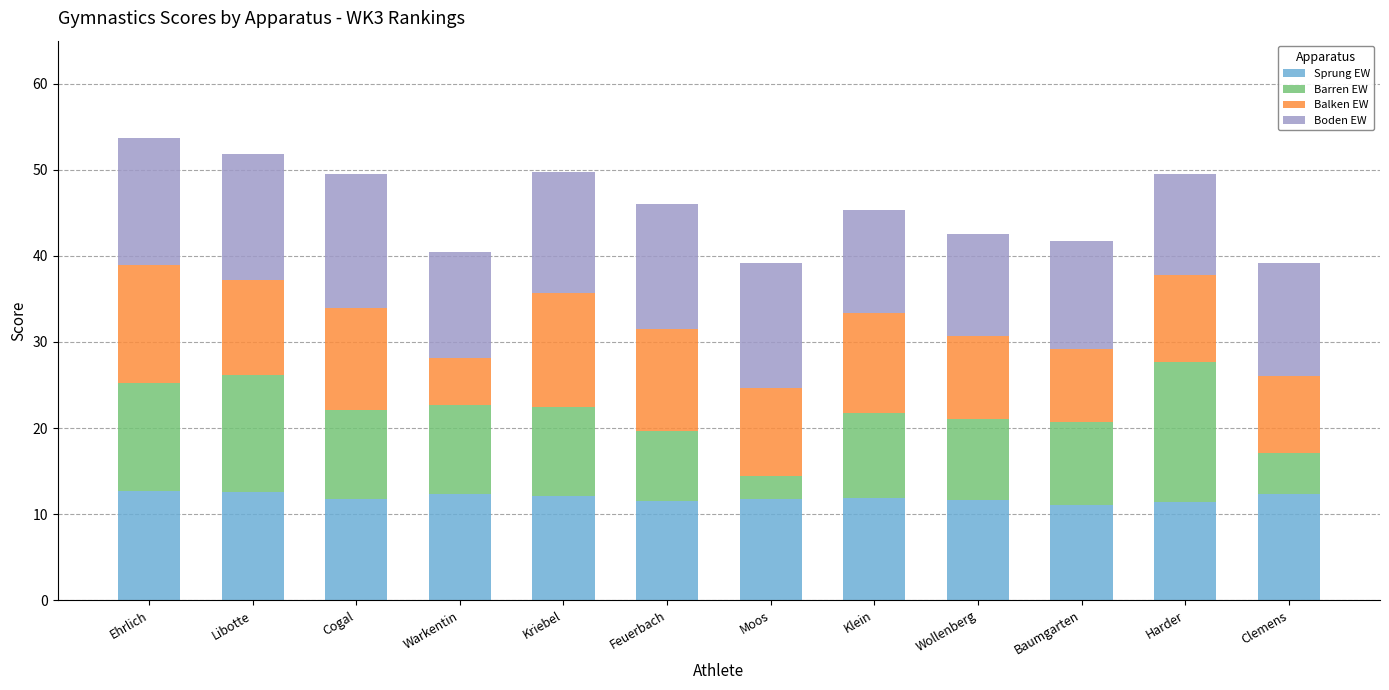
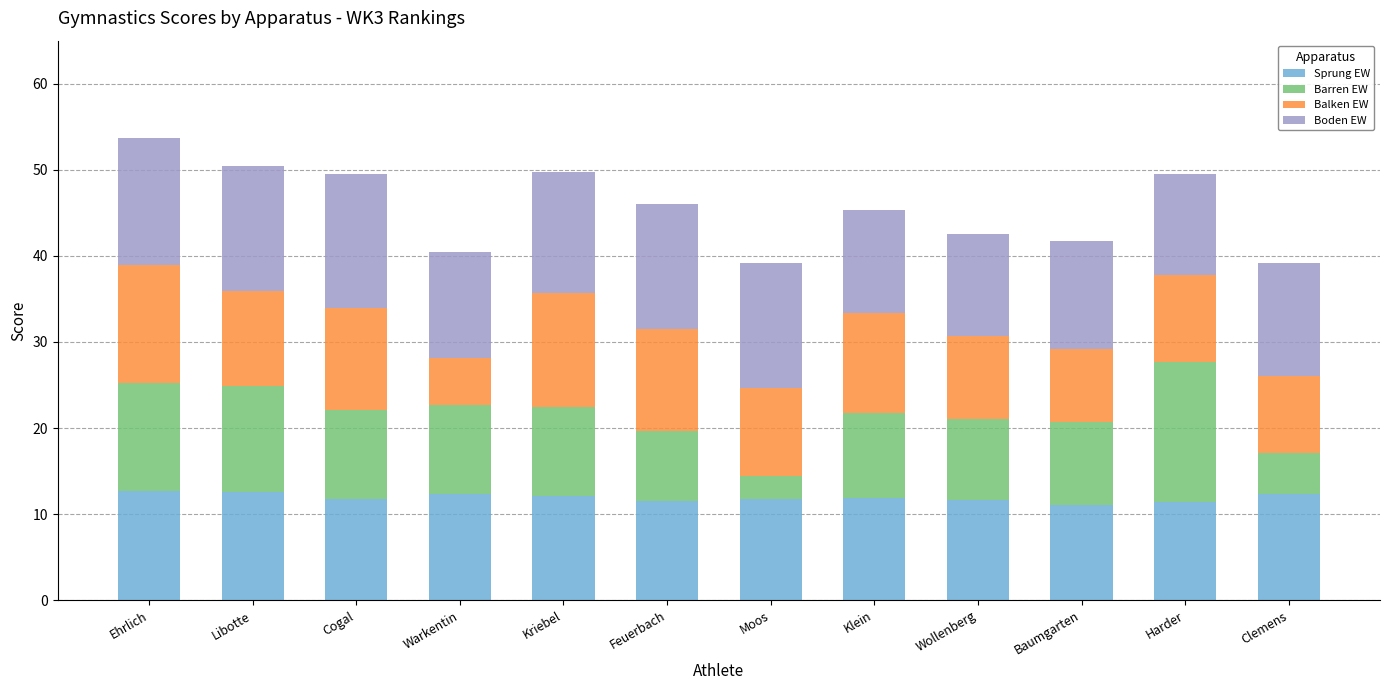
Barren EW, Libotte: 14 -> 12
